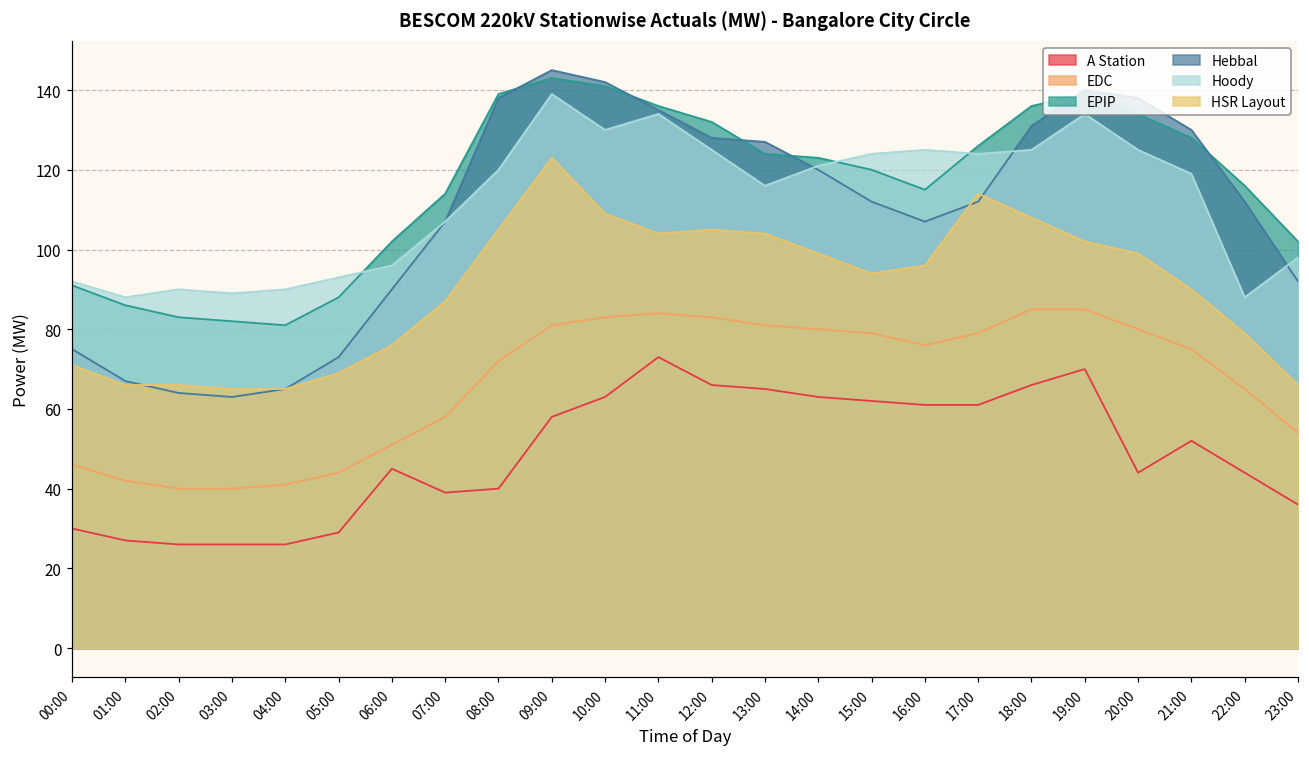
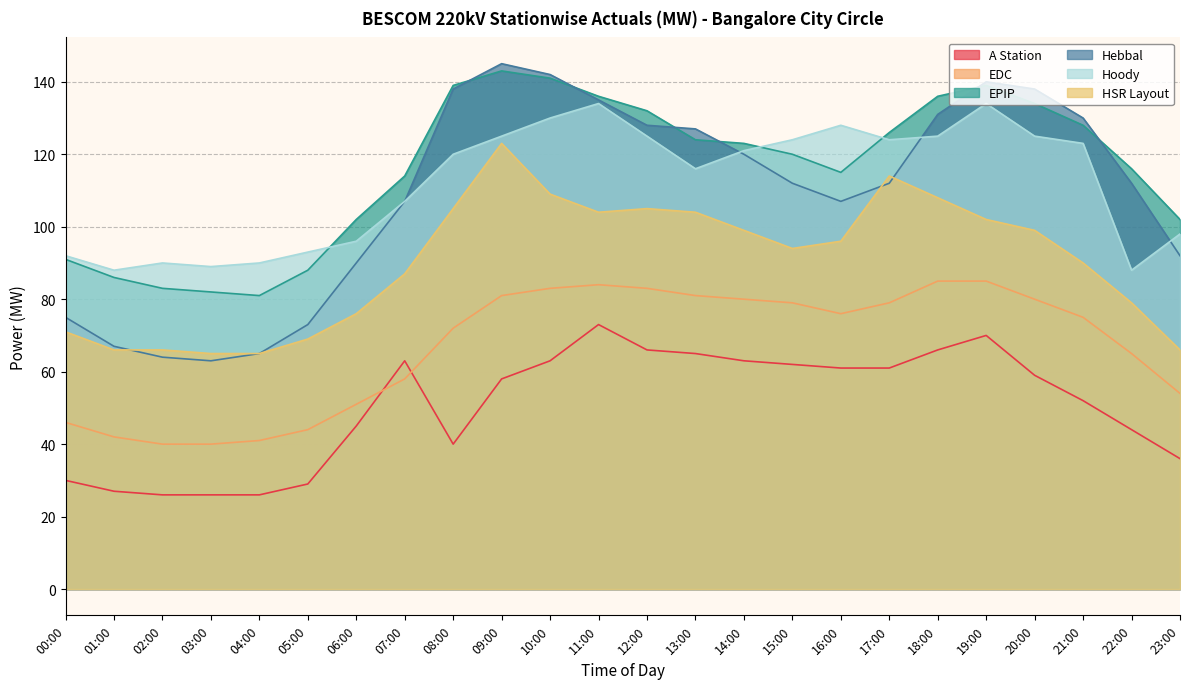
A Station, 07:00: 39 -> 63
Hoody, 09:00: 139 -> 125
Hoody, 16:00: 125 -> 128
A Station, 20:00: 44 -> 59
Hoody, 21:00: 119 -> 123
